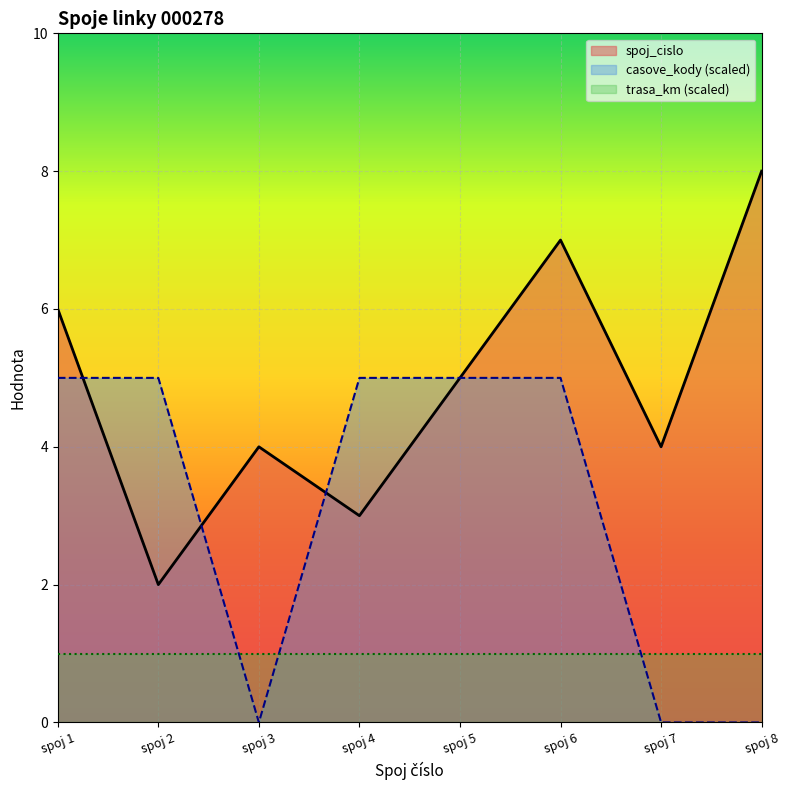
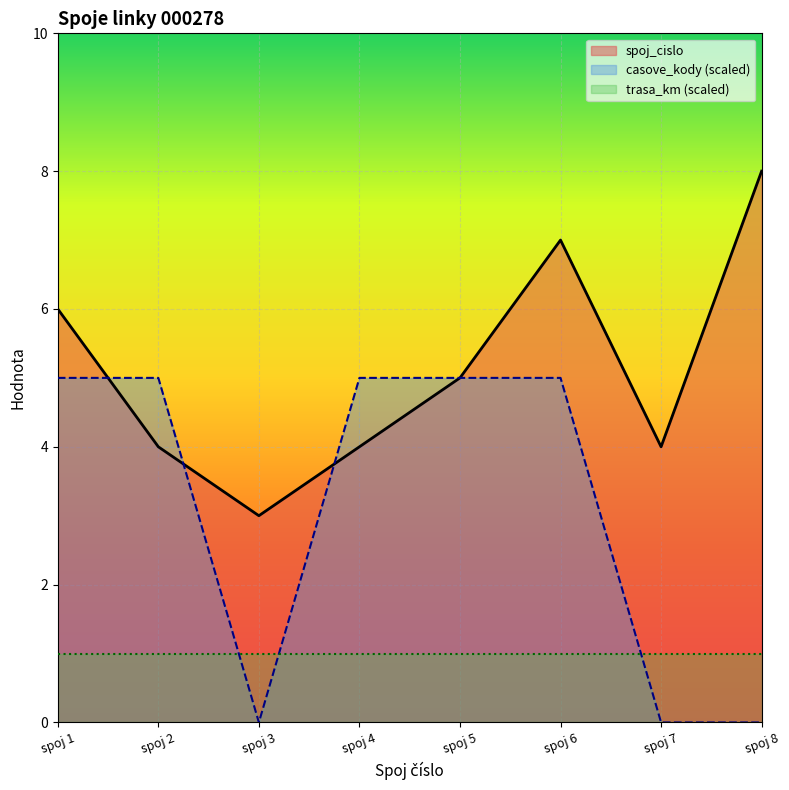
spoj_cislo, spoj 2: 2 -> 4
spoj_cislo, spoj 3: 4 -> 3
spoj_cislo, spoj 4: 3 -> 4
